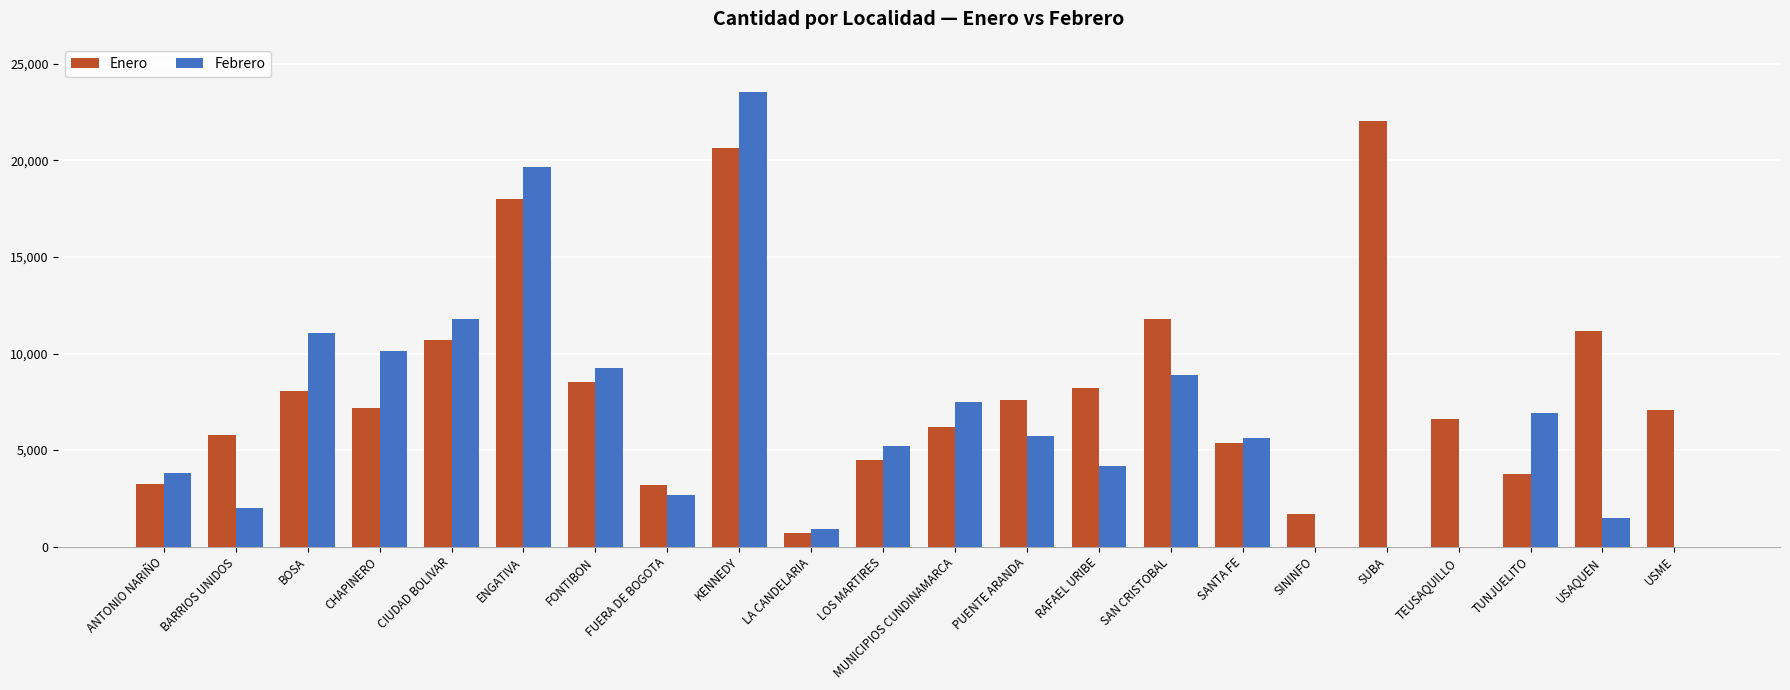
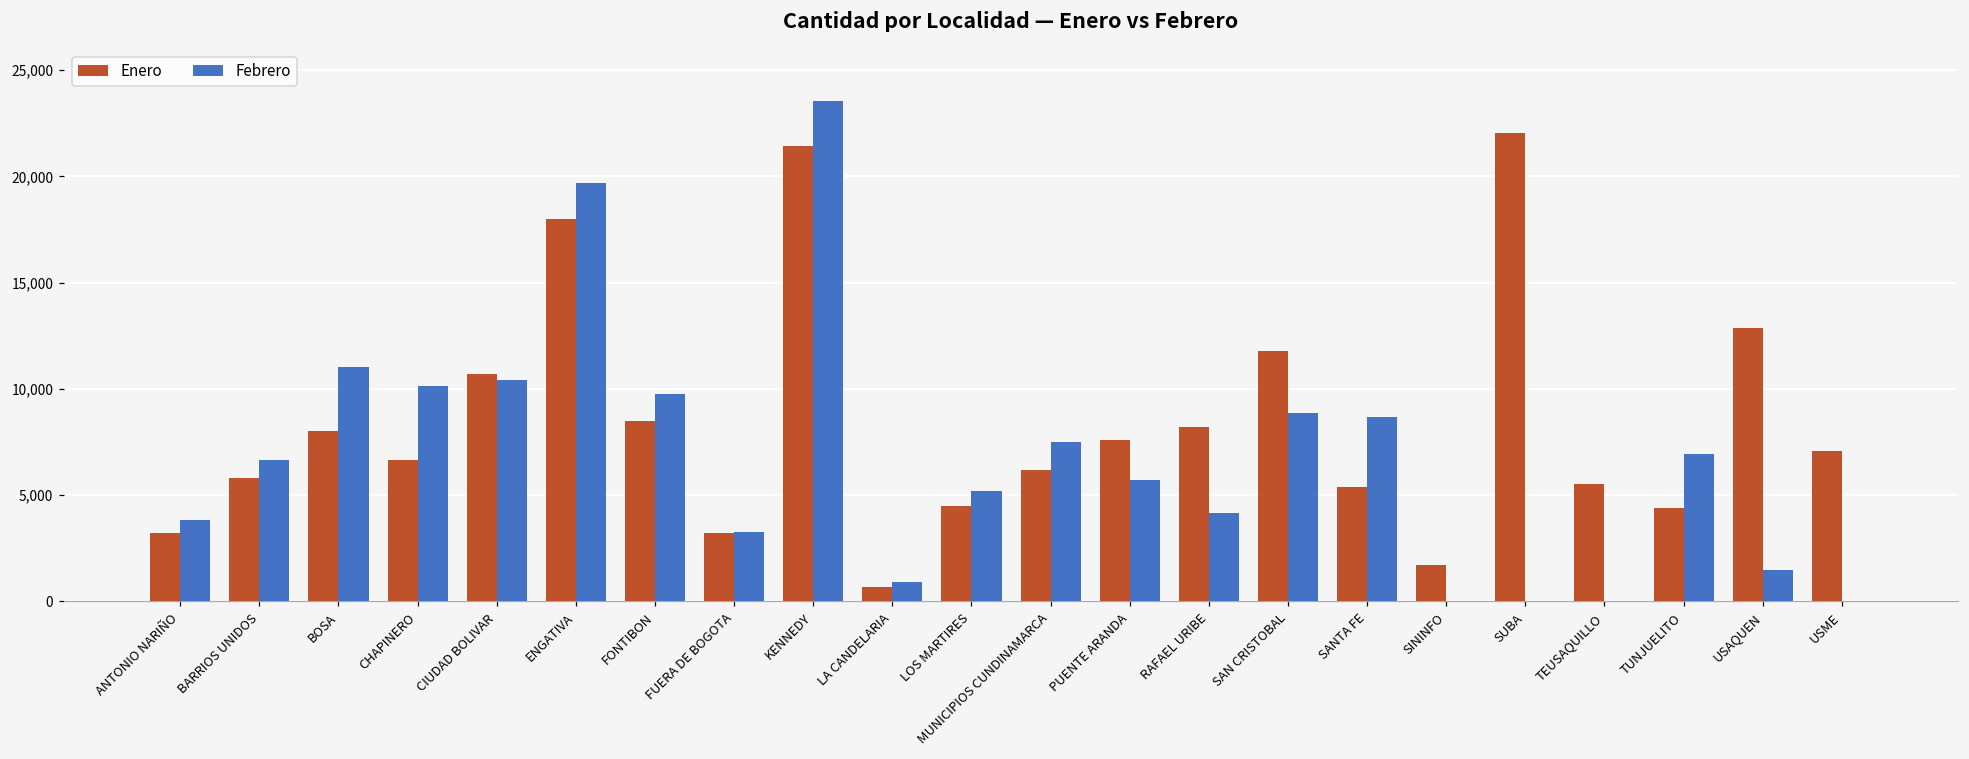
Febrero, BARRIOS UNIDOS: 2,000 -> 6,700
Enero, CHAPINERO: 7,200 -> 6,600
Febrero, CIUDAD BOLIVAR: 11,800 -> 10,400
Febrero, FONTIBON: 9,200 -> 9,800
Febrero, FUERA DE BOGOTA: 2,700 -> 3,300
Enero, KENNEDY: 20,700 -> 21,500
Febrero, SANTA FE: 5,600 -> 8,700
Enero, TEUSAQUILLO: 6,600 -> 5,500
Enero, TUNJUELITO: 3,800 -> 4,400
Enero, USAQUEN: 11,200 -> 12,900
